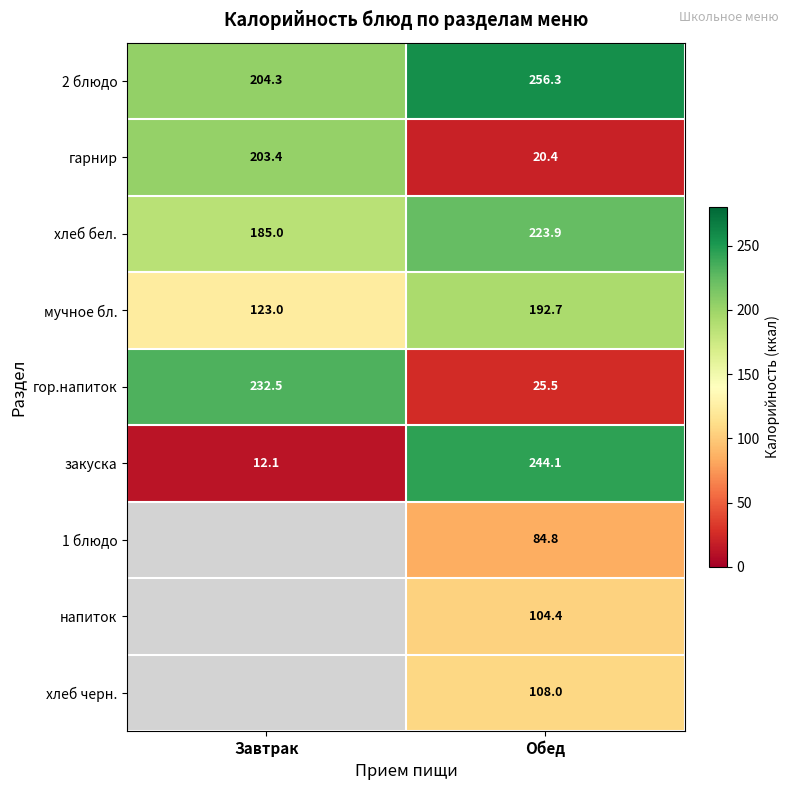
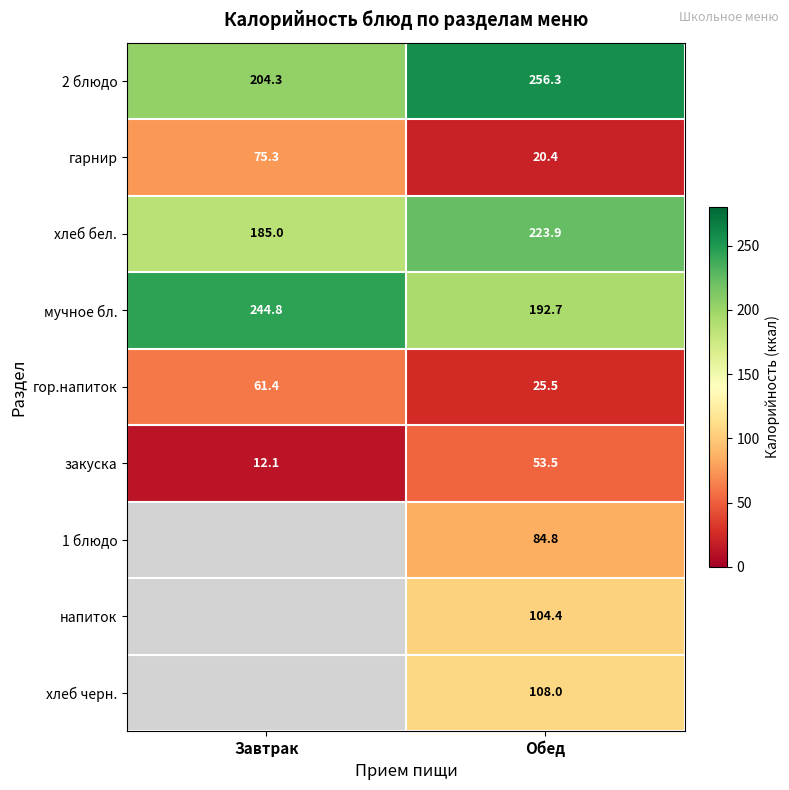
гарнир, Завтрак: 203.4 -> 75.3
мучное бл., Завтрак: 123.0 -> 244.8
гор.напиток, Завтрак: 232.5 -> 61.4
закуска, Обед: 244.1 -> 53.5
